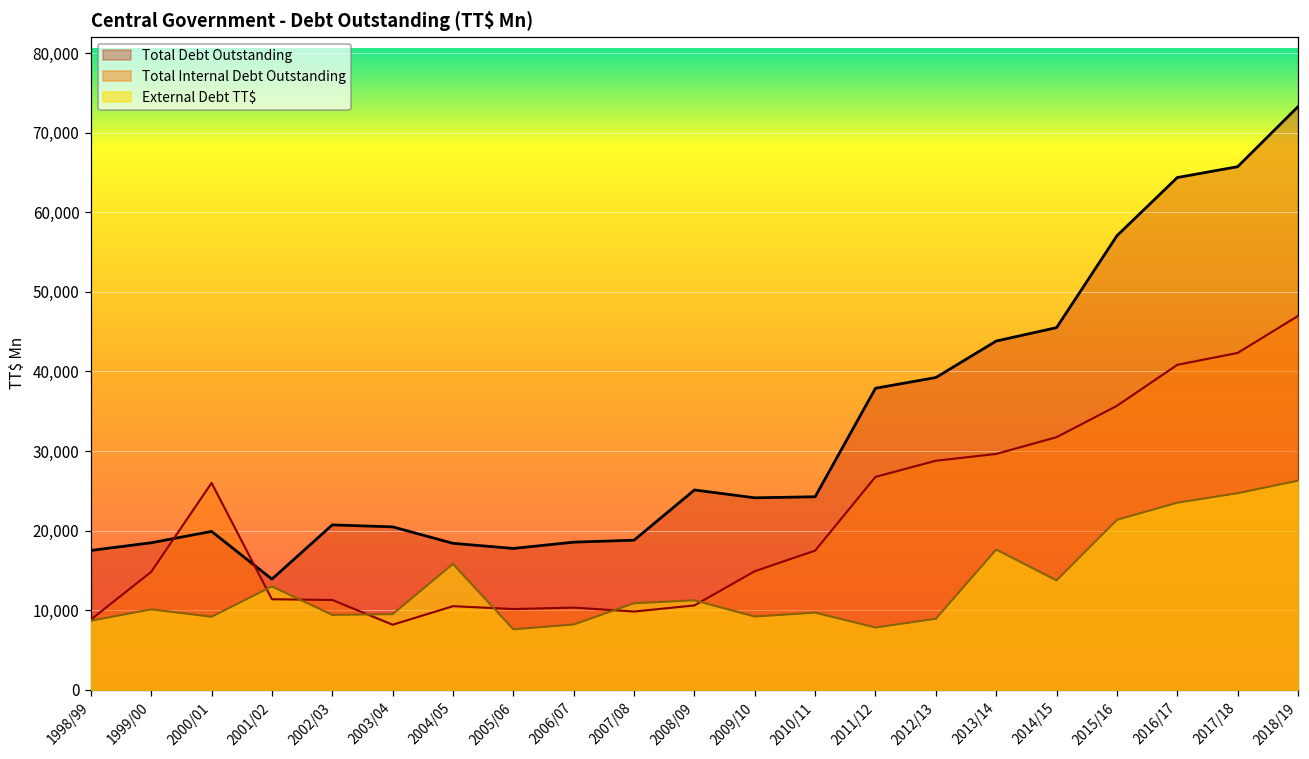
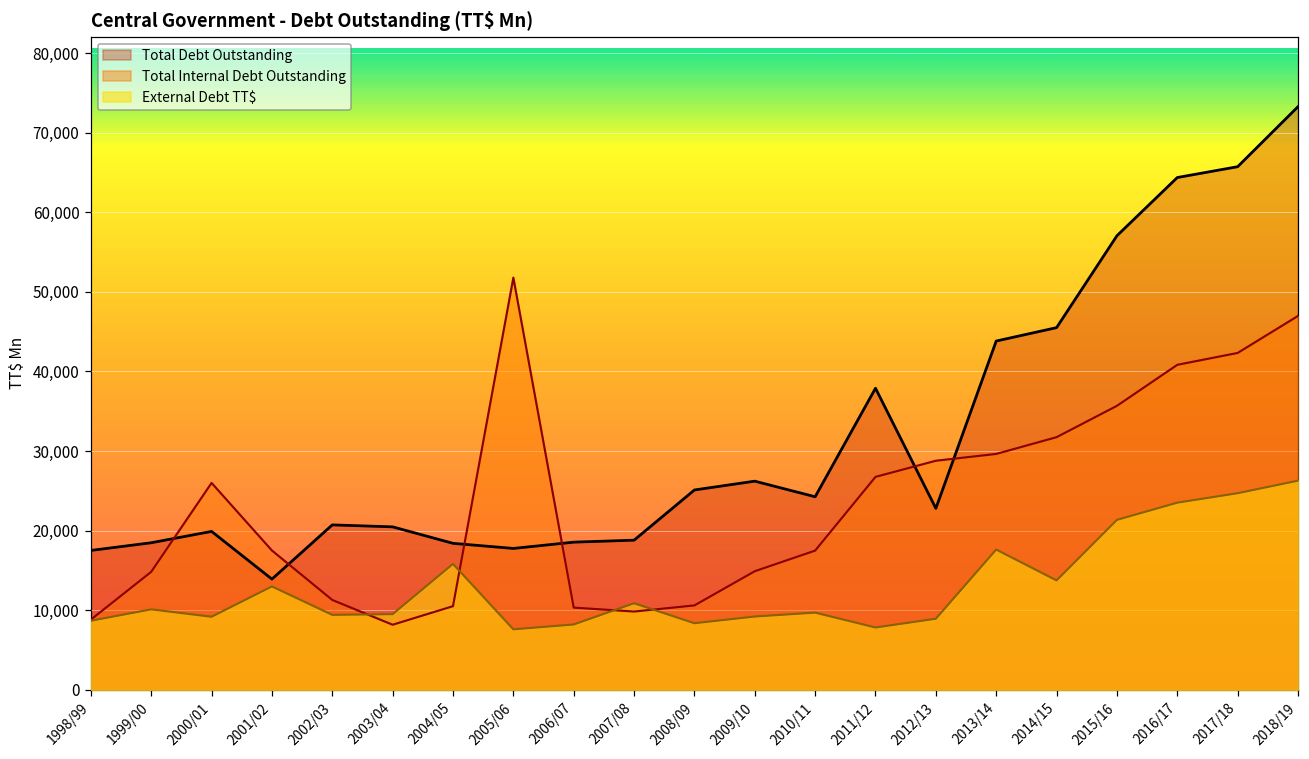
Total Internal Debt Outstanding, 2001/02: 11,000 -> 18,000
Total Internal Debt Outstanding, 2005/06: 10,000 -> 52,000
External Debt TT$, 2008/09: 11,000 -> 8,000
Total Debt Outstanding, 2009/10: 24,000 -> 26,000
Total Debt Outstanding, 2012/13: 39,000 -> 23,000
